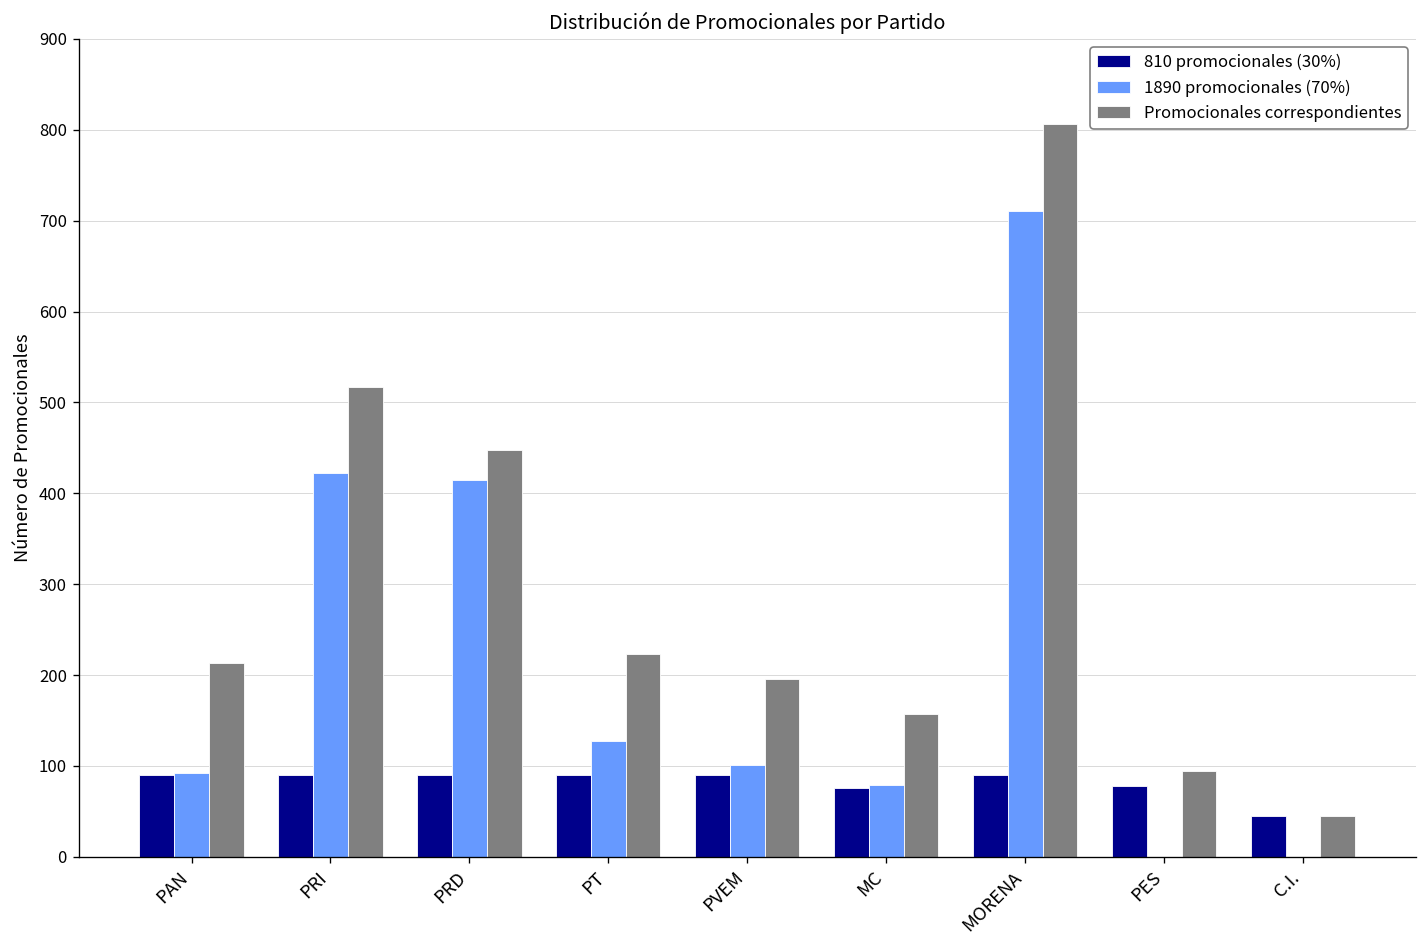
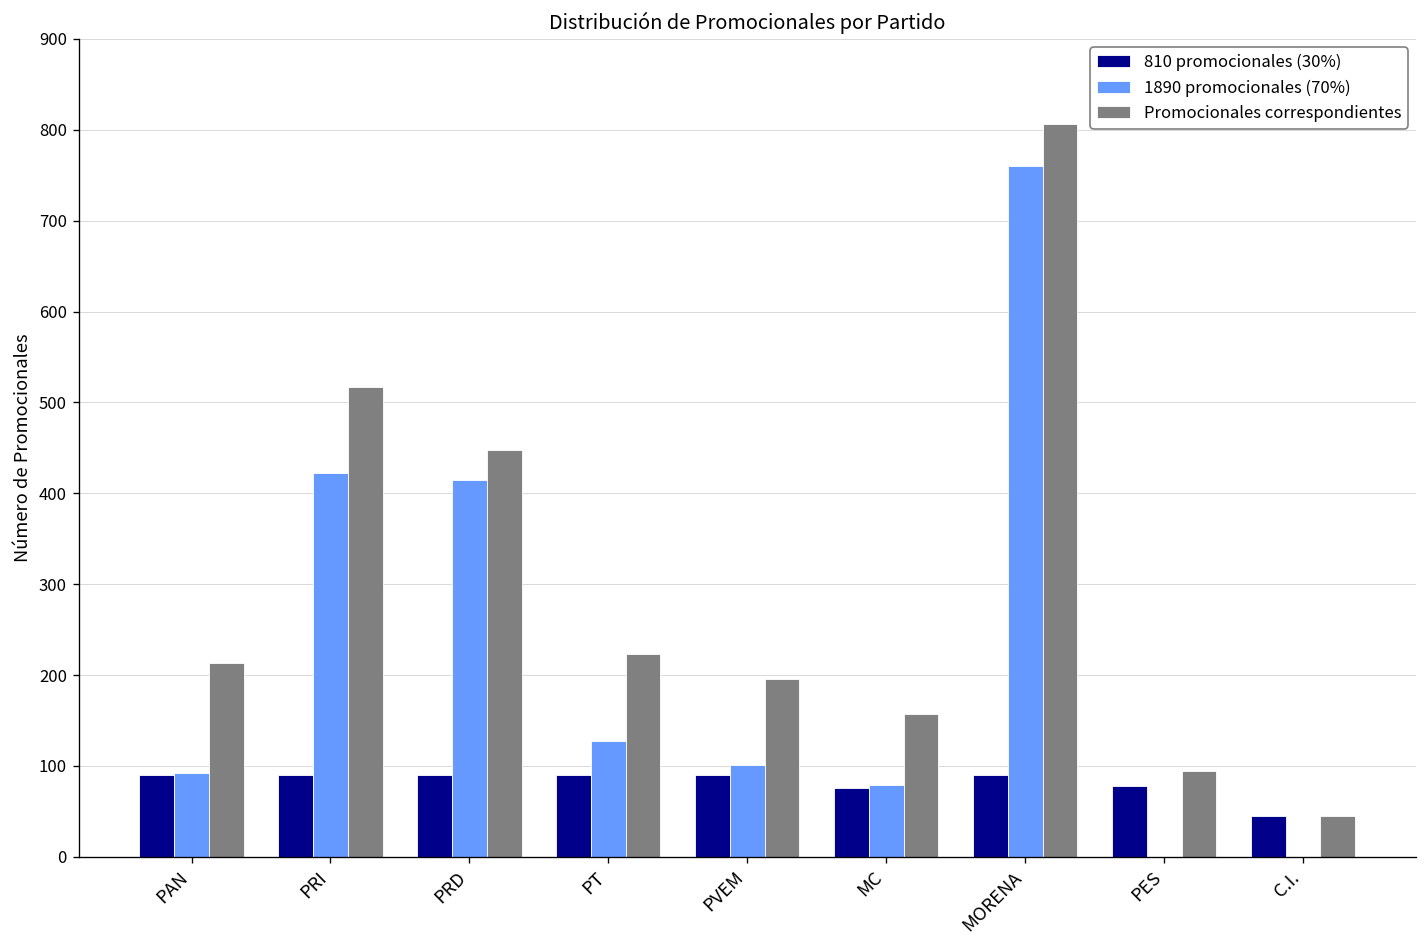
1890 promocionales (70%), MORENA: 710 -> 760
